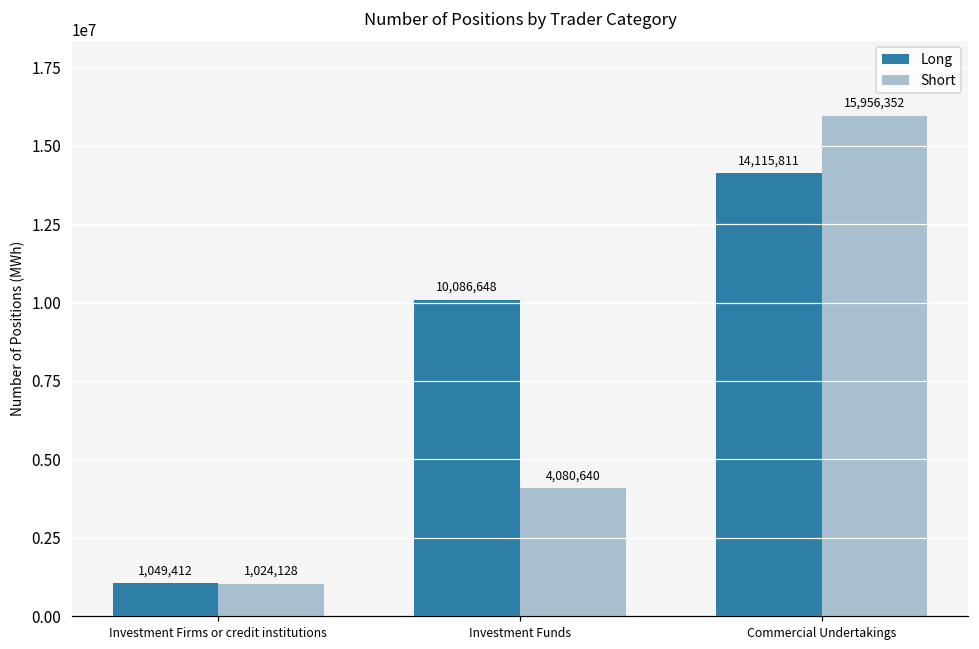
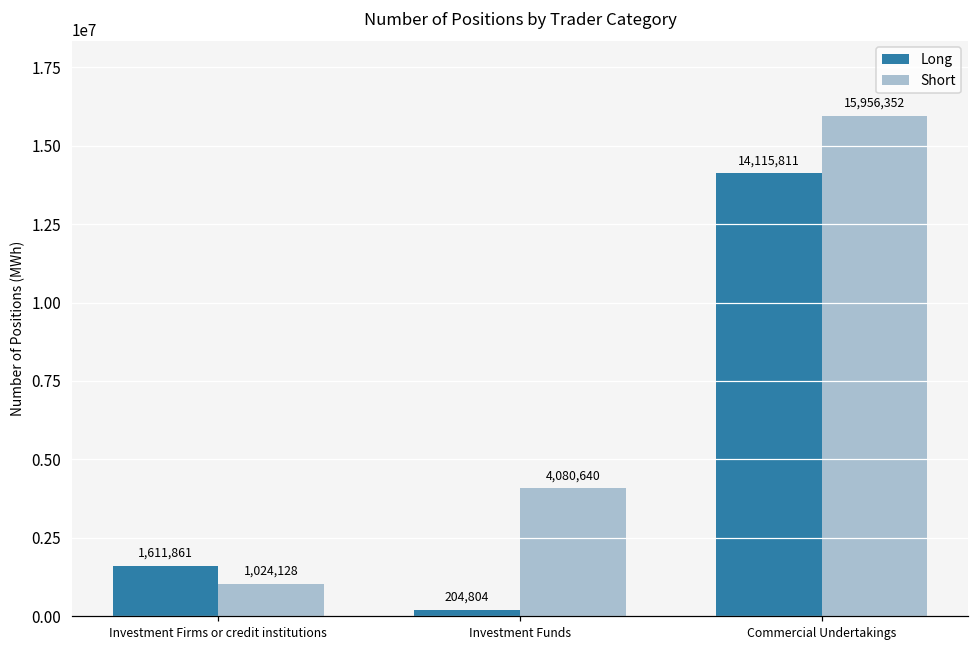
Long, Investment Firms or credit institutions: 1,049,412 -> 1,611,861
Long, Investment Funds: 10,086,648 -> 204,804
